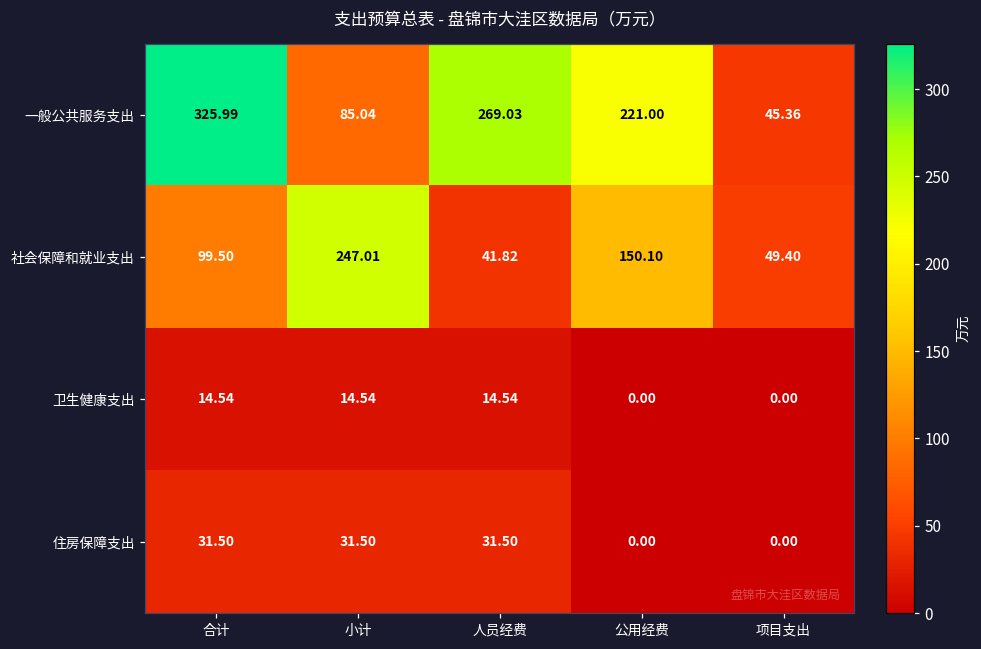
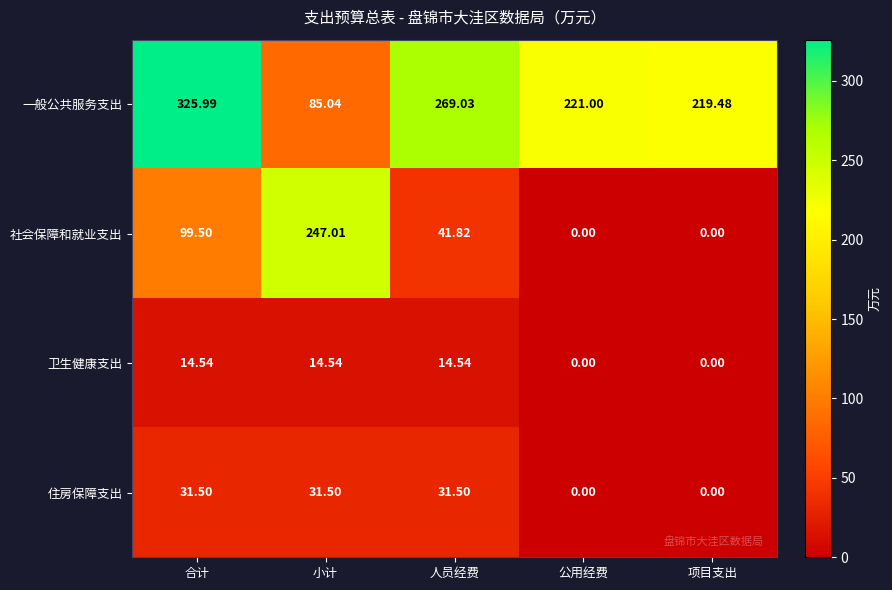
一般公共服务支出, 项目支出: 45.36 -> 219.48
社会保障和就业支出, 公用经费: 150.10 -> 0.00
社会保障和就业支出, 项目支出: 49.40 -> 0.00
